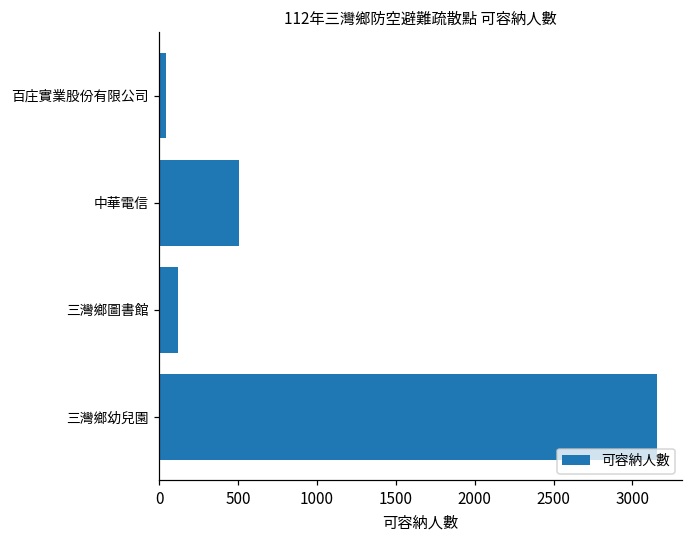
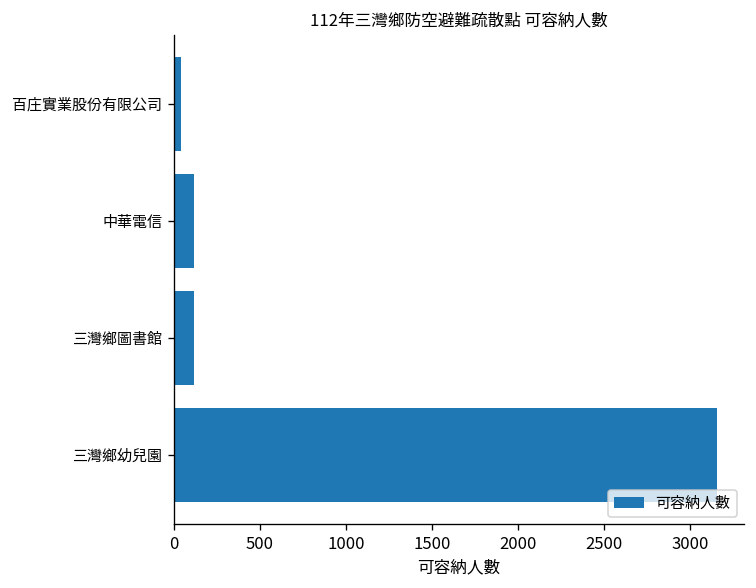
中華電信: 510 -> 120
